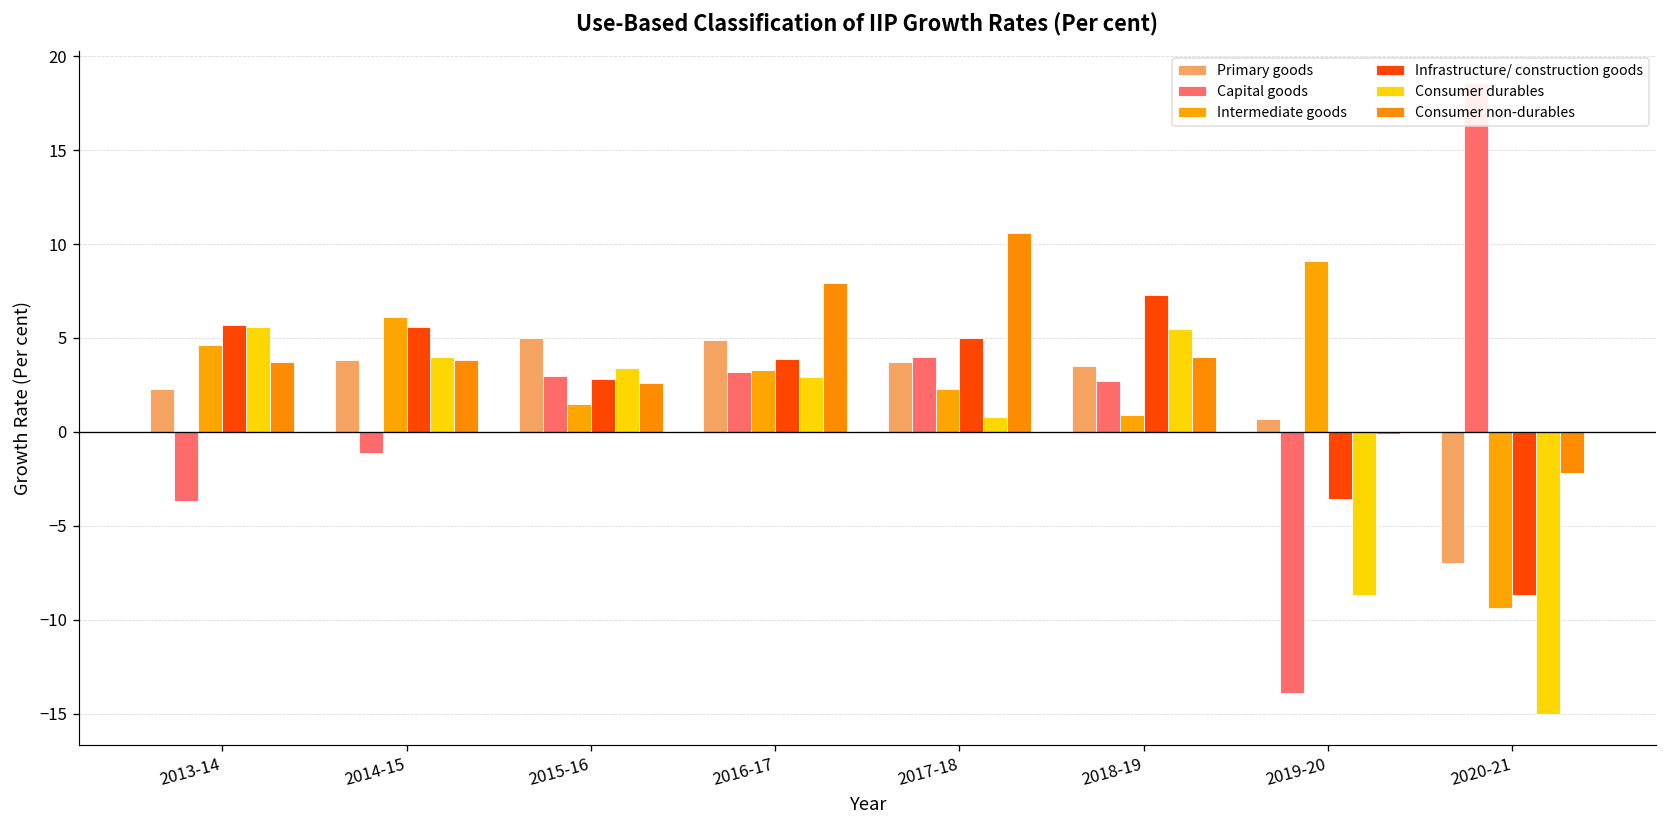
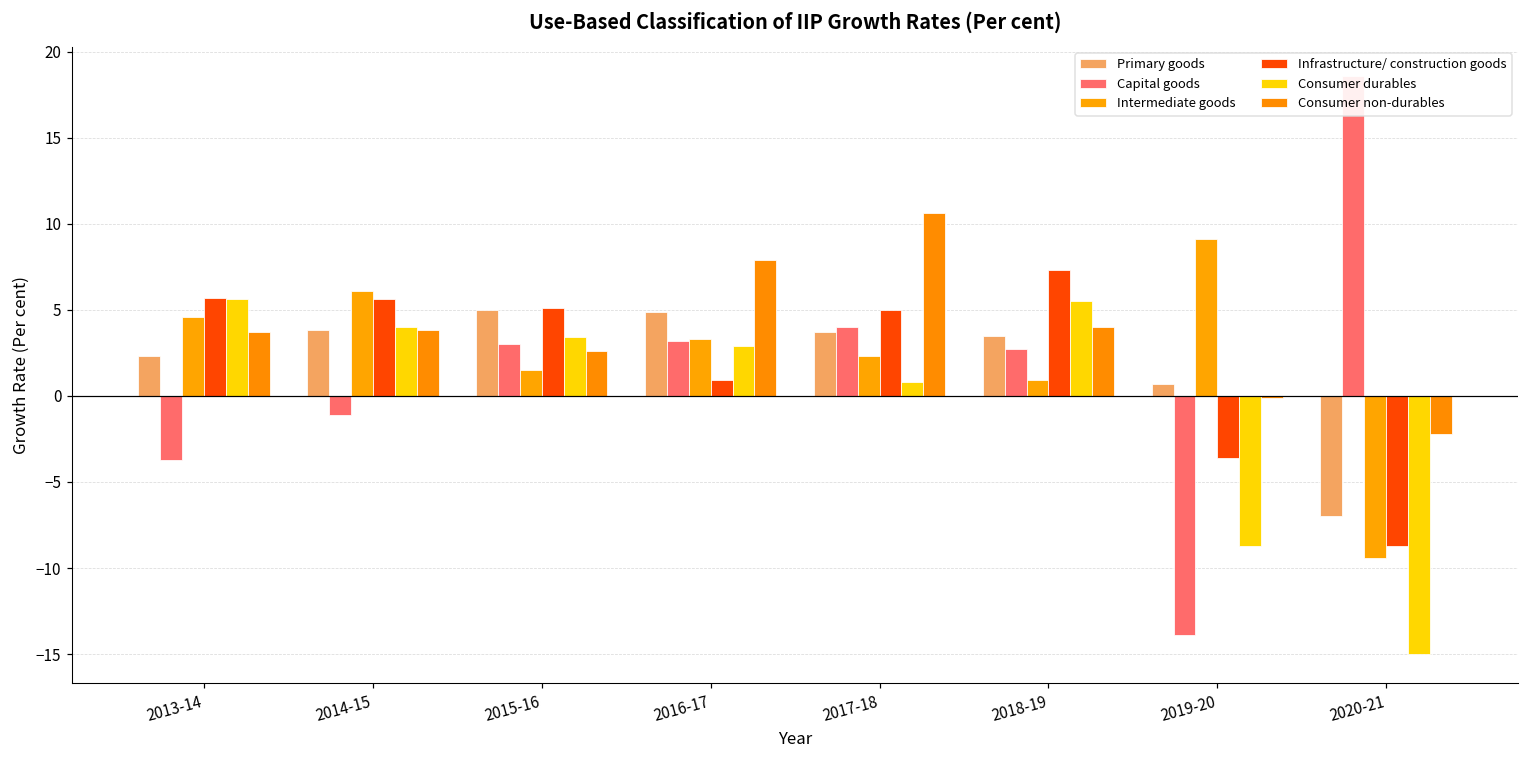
Infrastructure/ construction goods, 2015-16: 2.8 -> 5.1
Infrastructure/ construction goods, 2016-17: 3.9 -> 0.9
